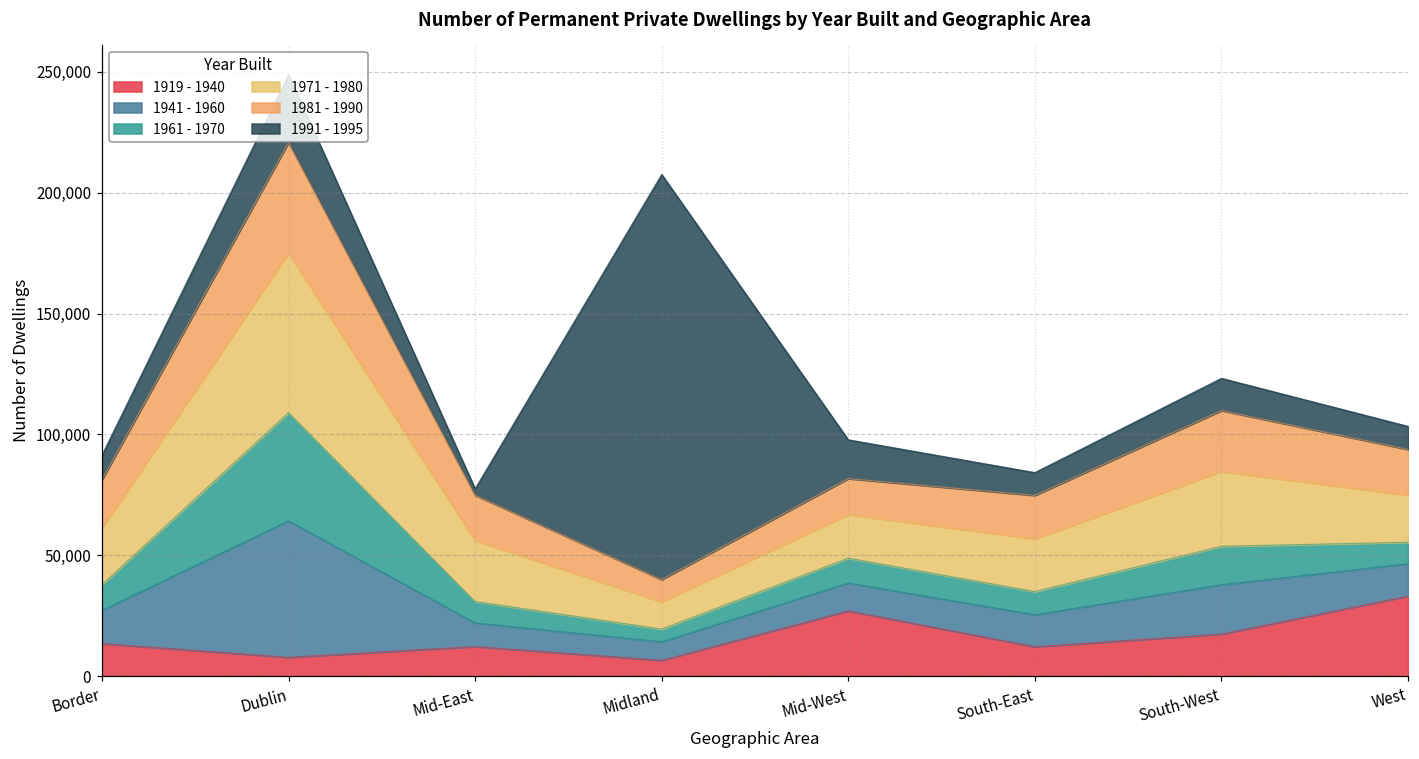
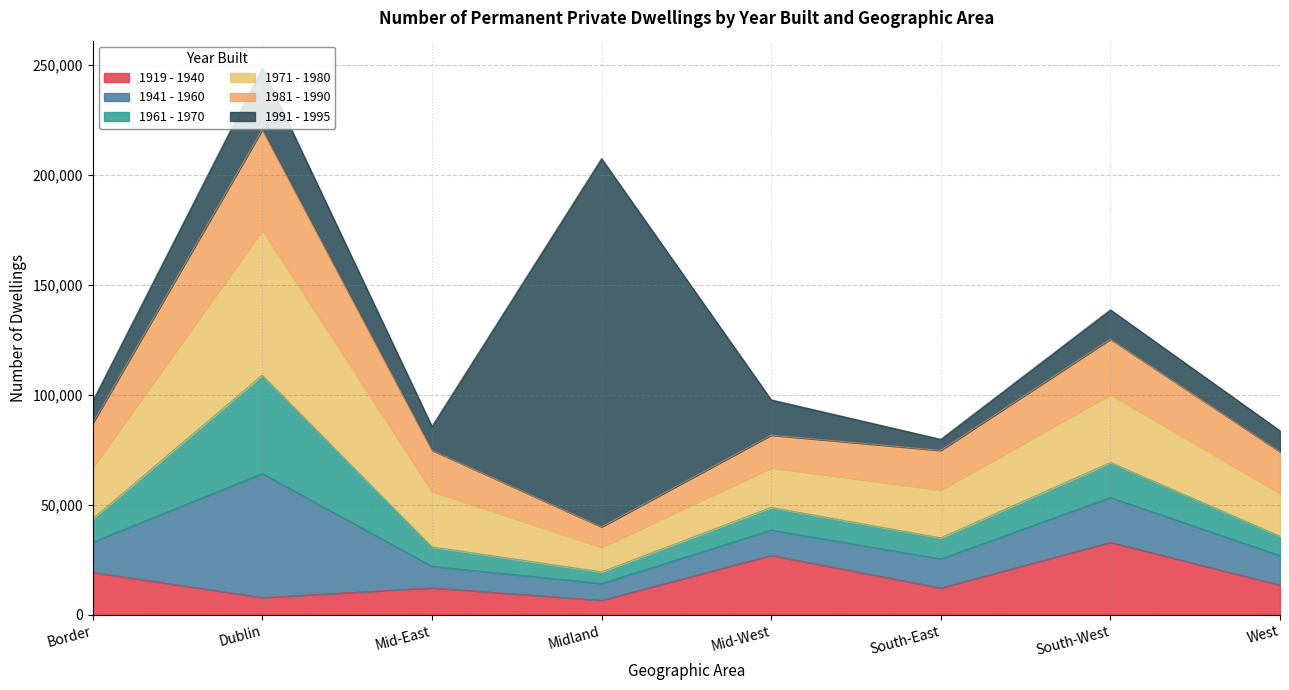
1919 - 1940, Border: 13,000 -> 19,000
1991 - 1995, Mid-East: 3,000 -> 11,000
1991 - 1995, South-East: 9,000 -> 5,000
1919 - 1940, South-West: 17,000 -> 33,000
1919 - 1940, West: 33,000 -> 13,000
